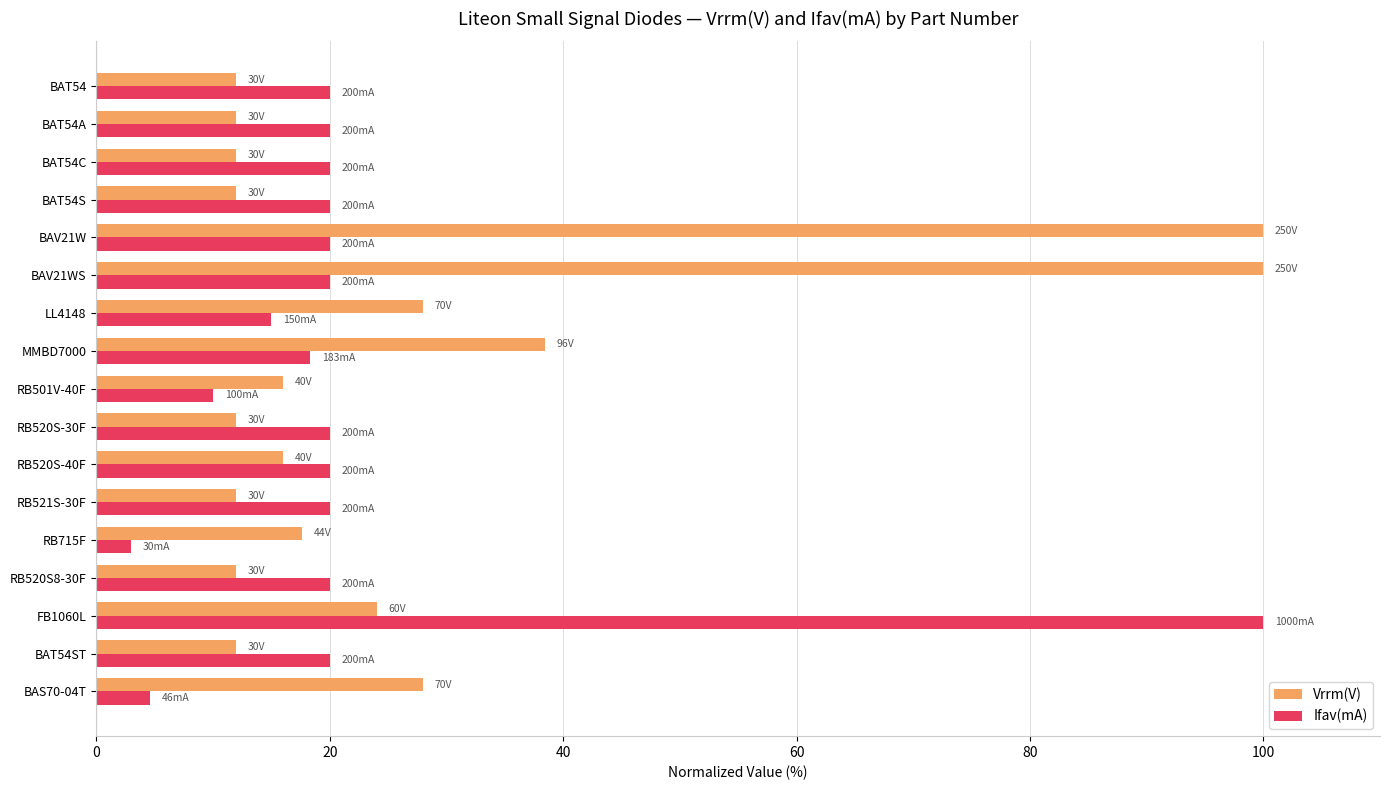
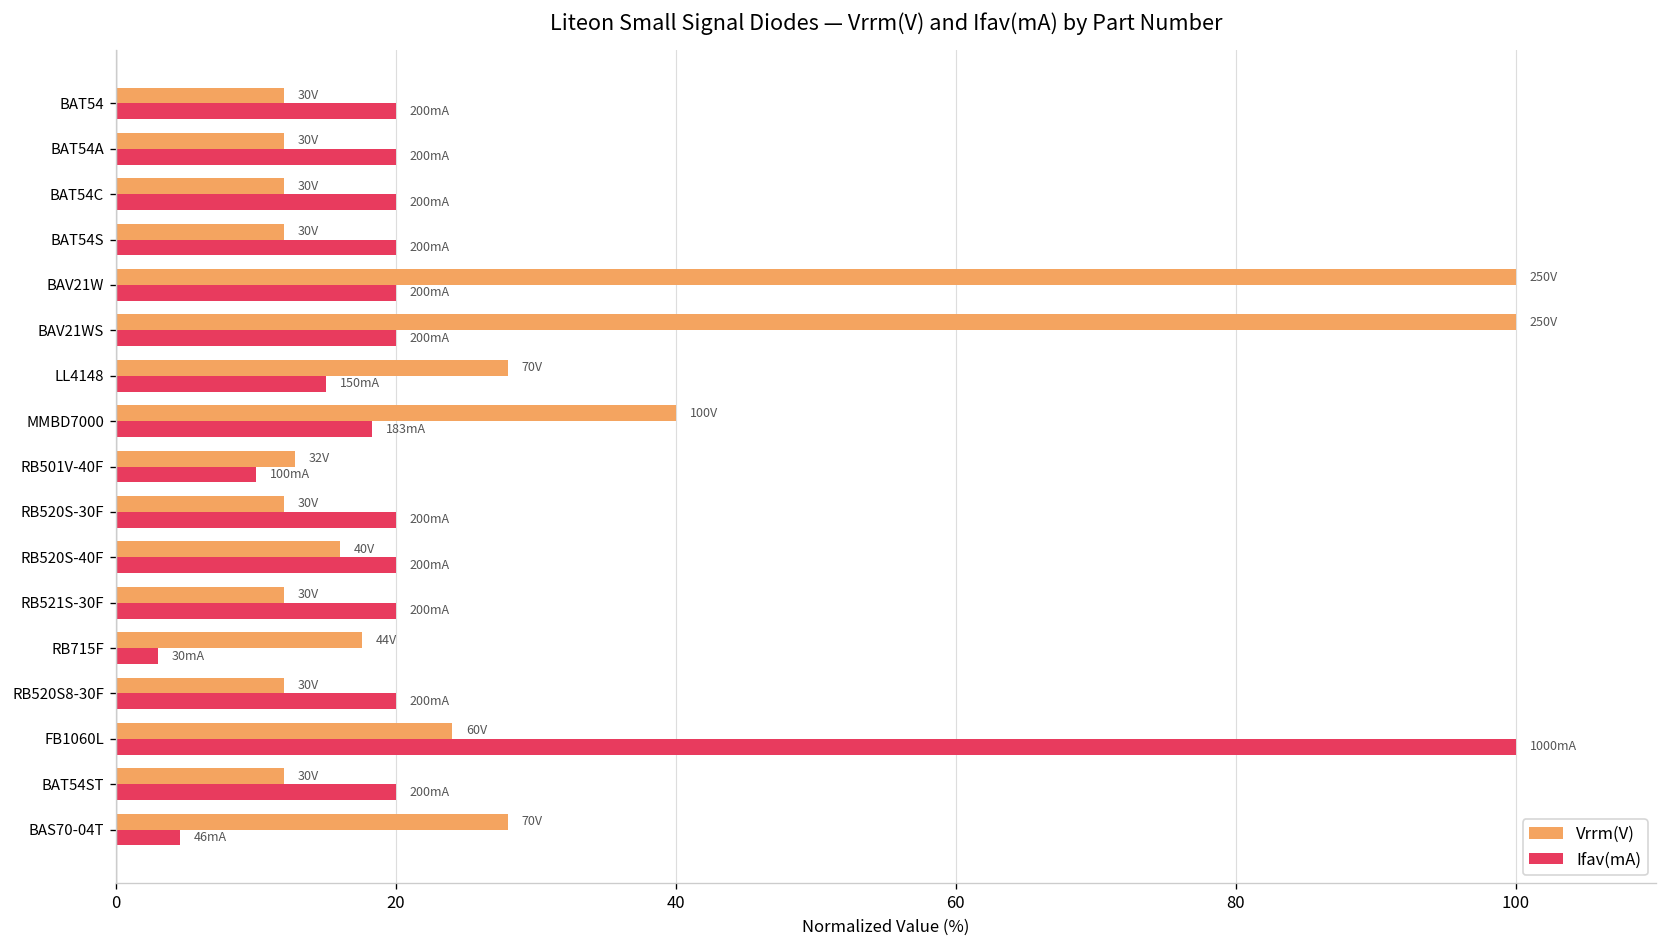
Vrrm(V), MMBD7000: 96V -> 100V
Vrrm(V), RB501V-40F: 40V -> 32V
